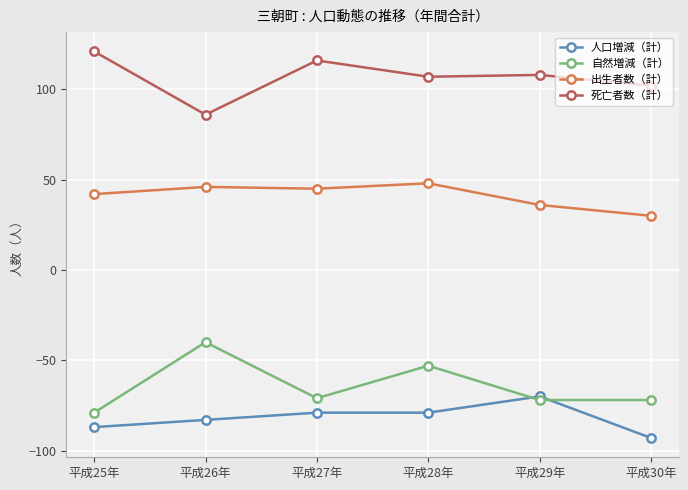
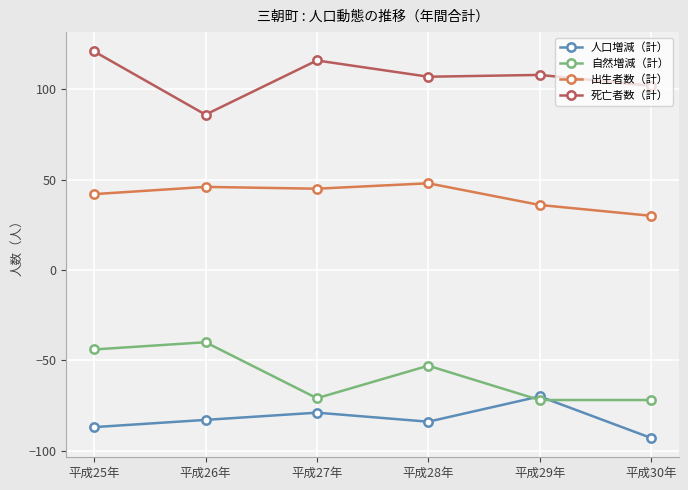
自然増減（計）, 平成25年: -79 -> -44
人口増減（計）, 平成28年: -79 -> -84
